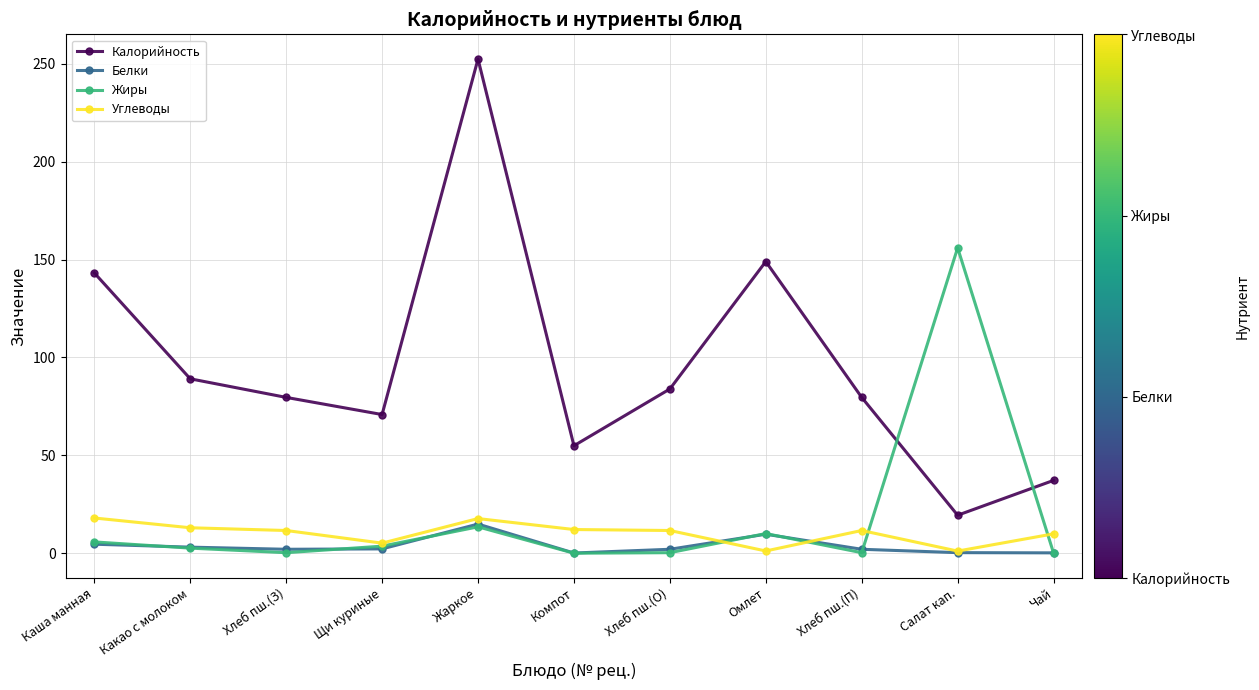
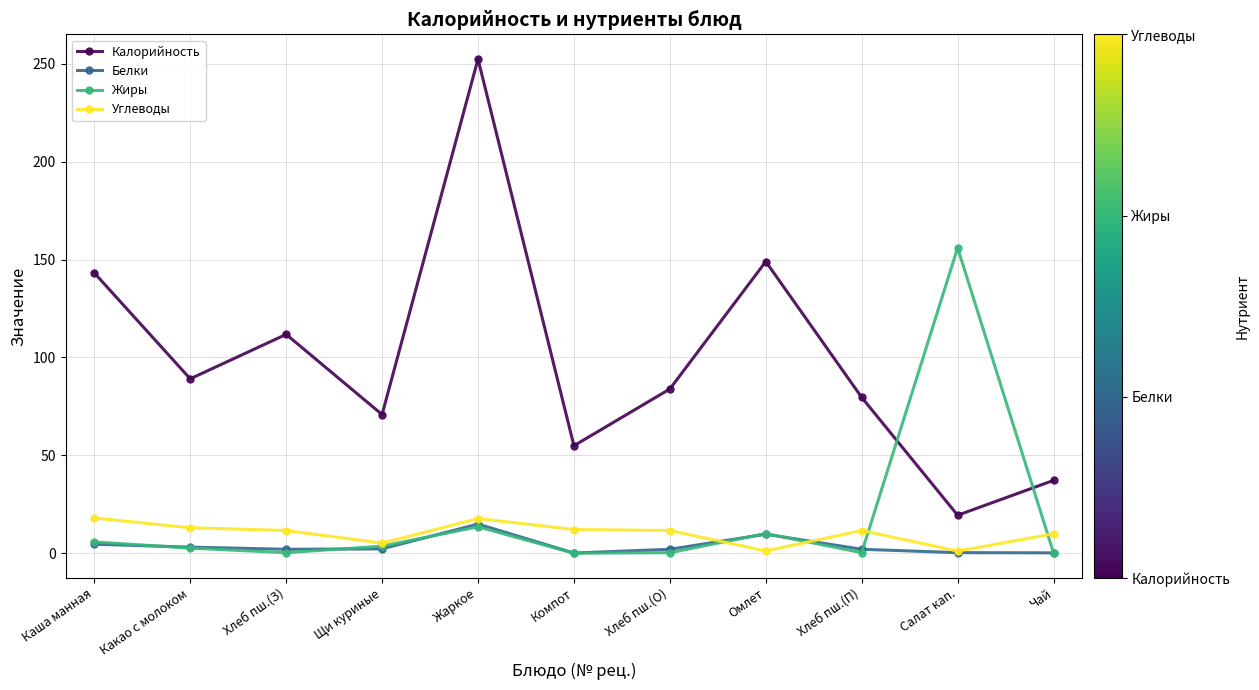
Калорийность, Хлеб пш.(З): 80 -> 112
